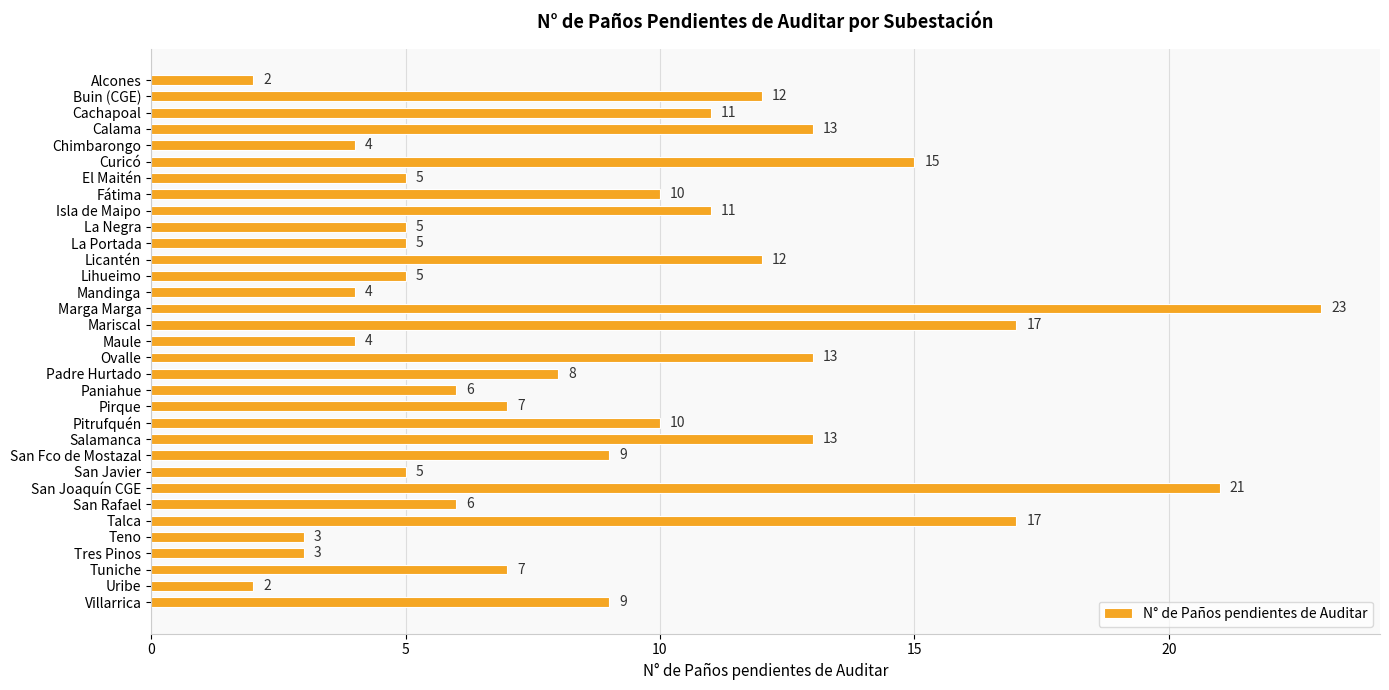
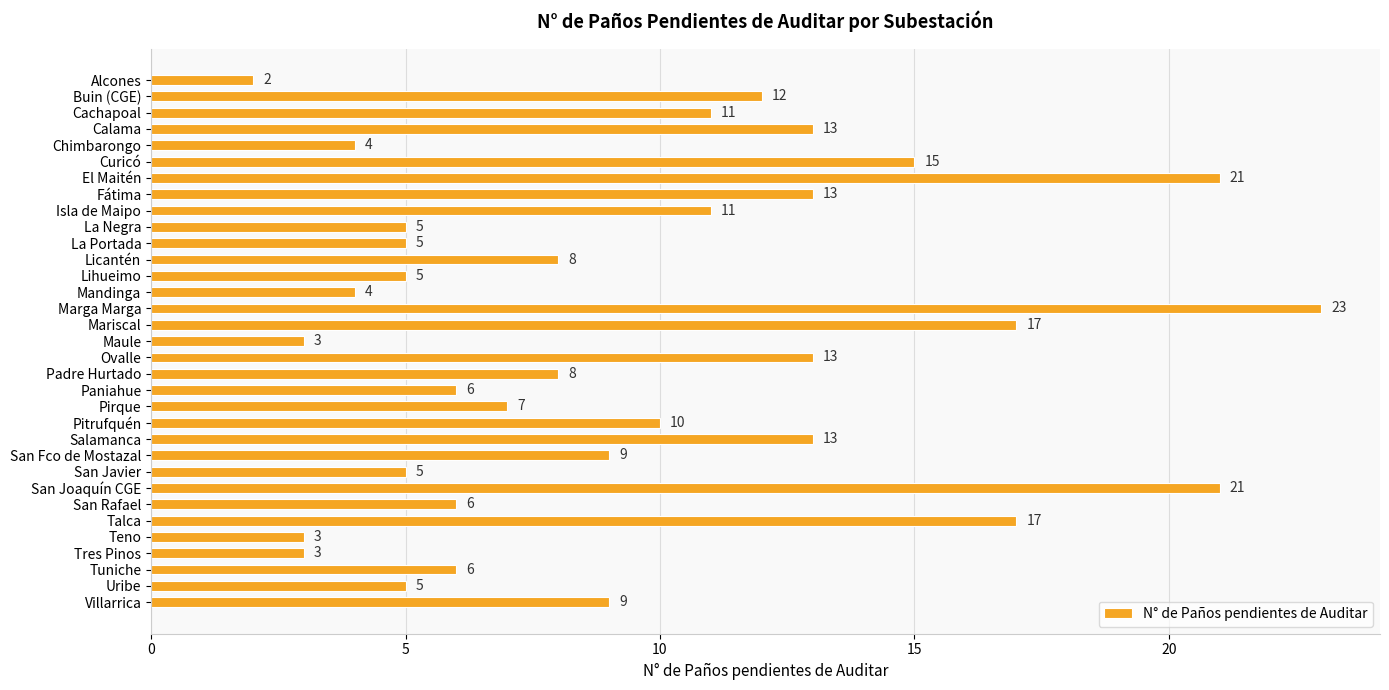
El Maitén: 5 -> 21
Fátima: 10 -> 13
Licantén: 12 -> 8
Maule: 4 -> 3
Tuniche: 7 -> 6
Uribe: 2 -> 5
